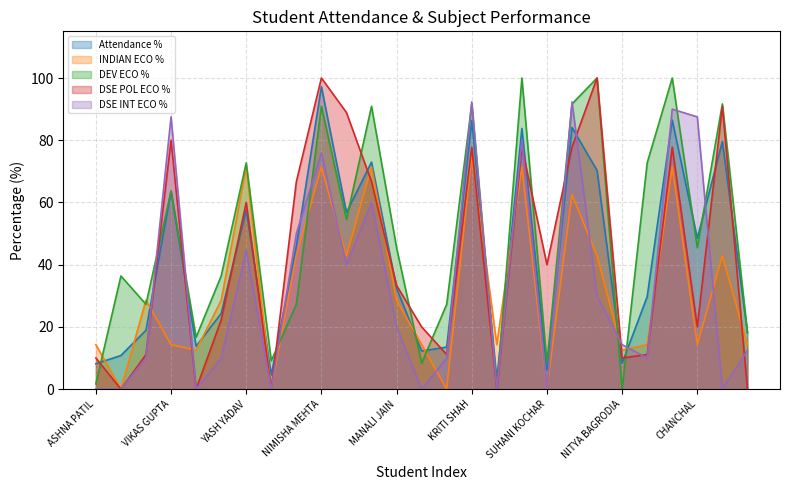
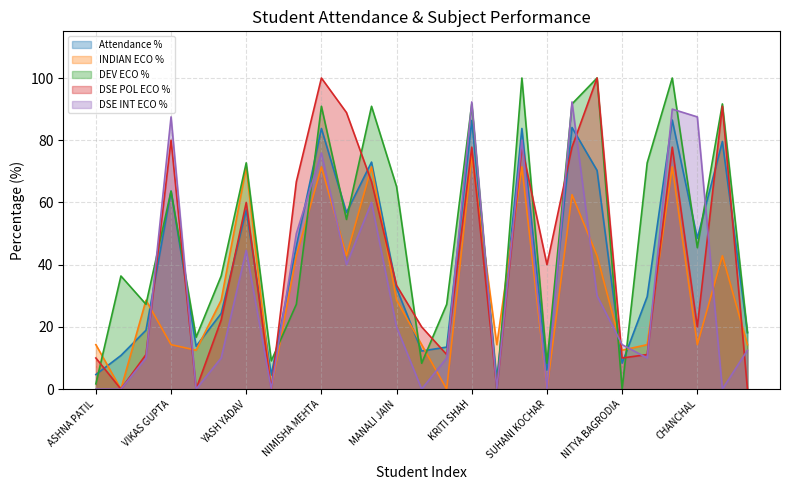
Attendance %, ASHNA PATIL: 8 -> 5
Attendance %, NIMISHA MEHTA: 97 -> 84
DEV ECO %, MANALI JAIN: 45 -> 65
